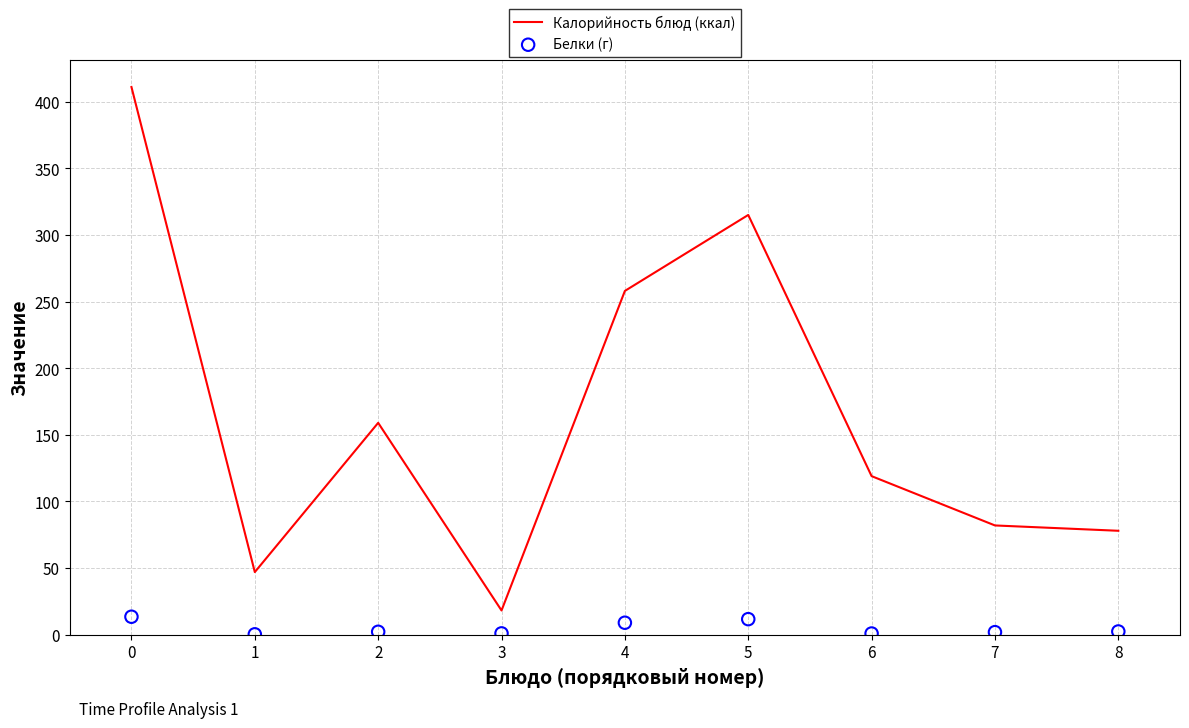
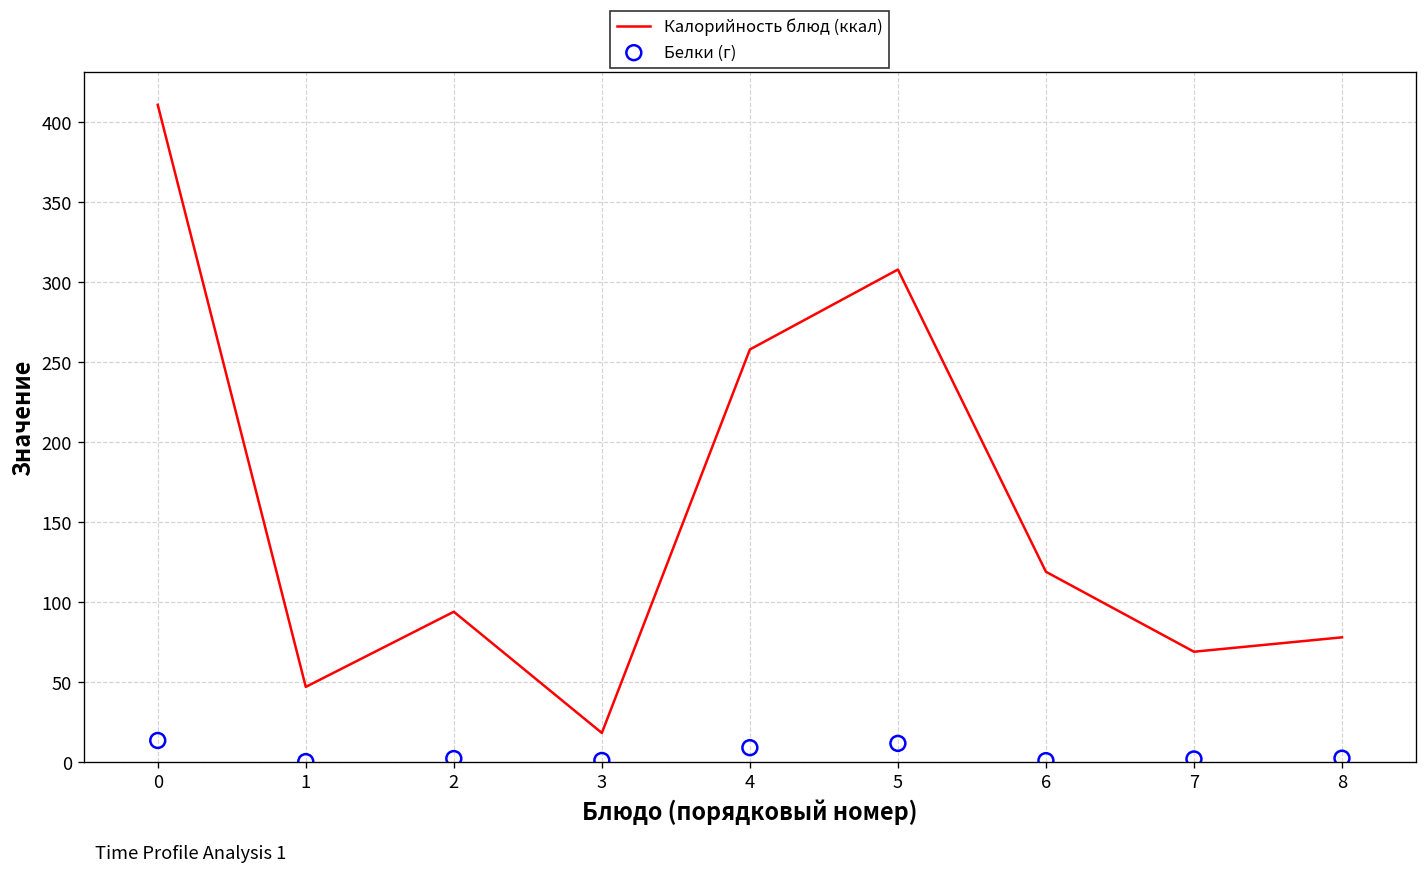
Калорийность блюд (ккал), 2: 159 -> 94
Калорийность блюд (ккал), 5: 315 -> 308
Калорийность блюд (ккал), 7: 82 -> 69
